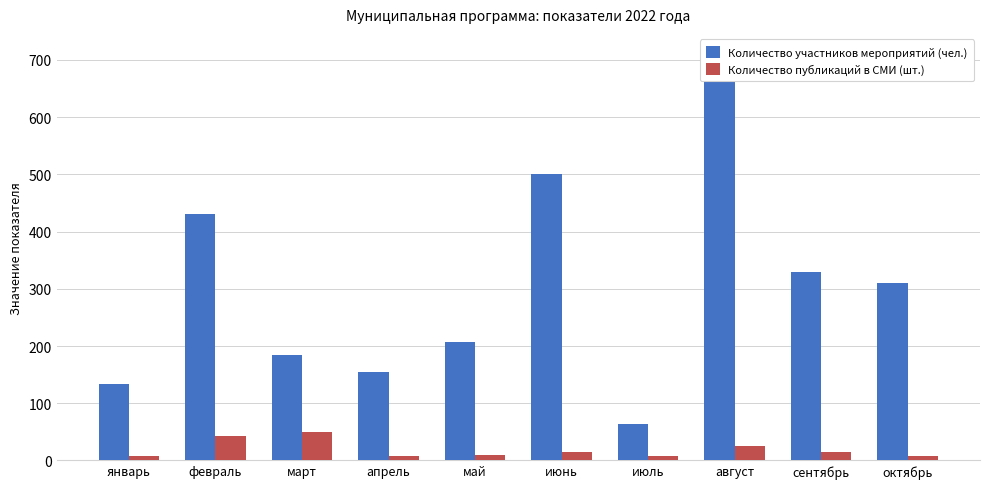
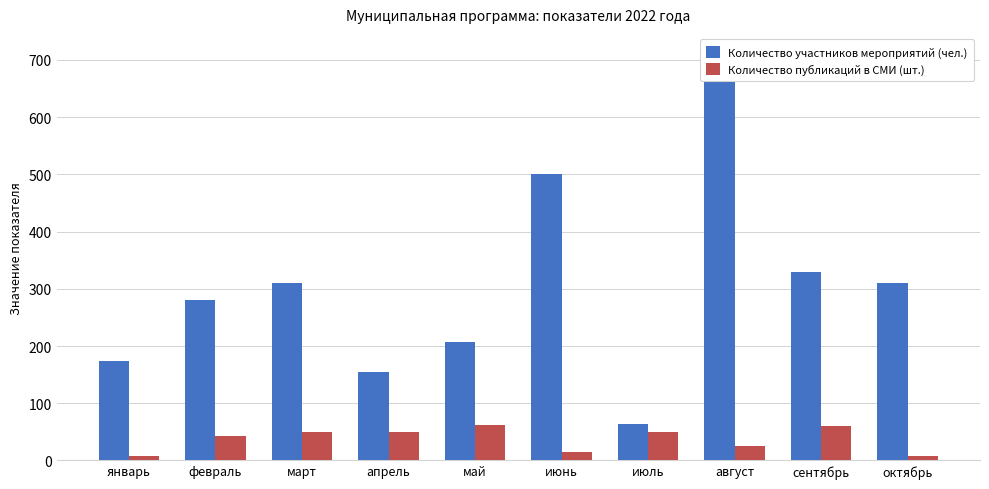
Количество участников мероприятий (чел.), январь: 130 -> 170
Количество участников мероприятий (чел.), февраль: 430 -> 280
Количество участников мероприятий (чел.), март: 190 -> 310
Количество публикаций в СМИ (шт.), апрель: 10 -> 50
Количество публикаций в СМИ (шт.), май: 10 -> 60
Количество публикаций в СМИ (шт.), июль: 10 -> 50
Количество публикаций в СМИ (шт.), сентябрь: 20 -> 60
